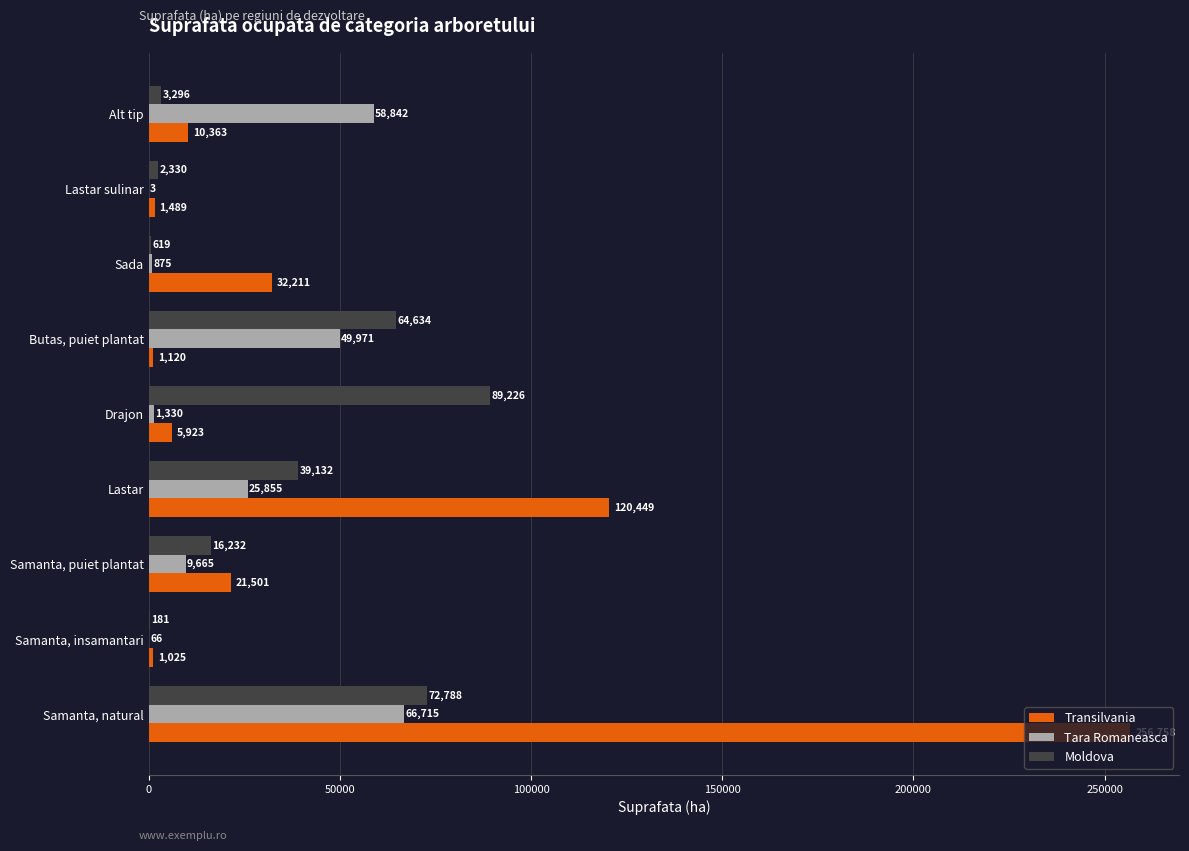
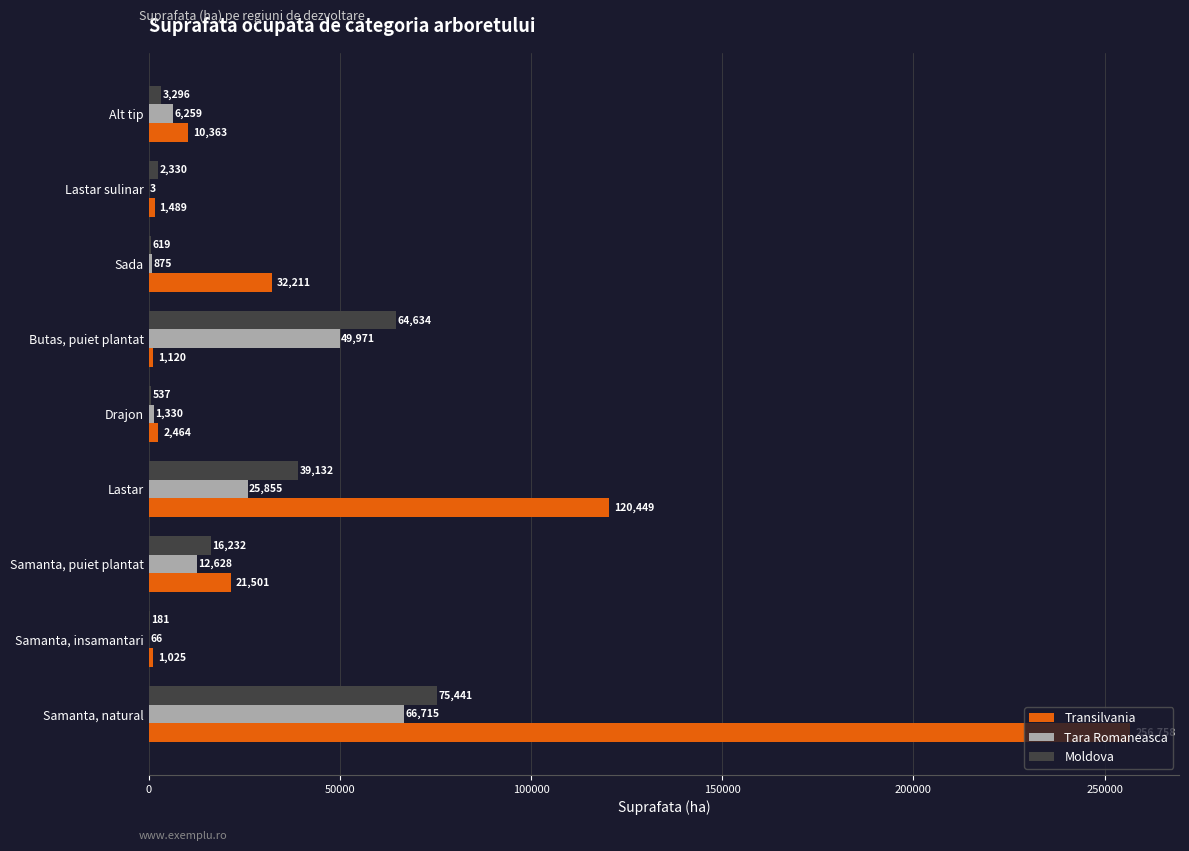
Tara Romaneasca, Alt tip: 58,842 -> 6,259
Moldova, Drajon: 89,226 -> 537
Transilvania, Drajon: 5,923 -> 2,464
Tara Romaneasca, Samanta, puiet plantat: 9,665 -> 12,628
Moldova, Samanta, natural: 72,788 -> 75,441
